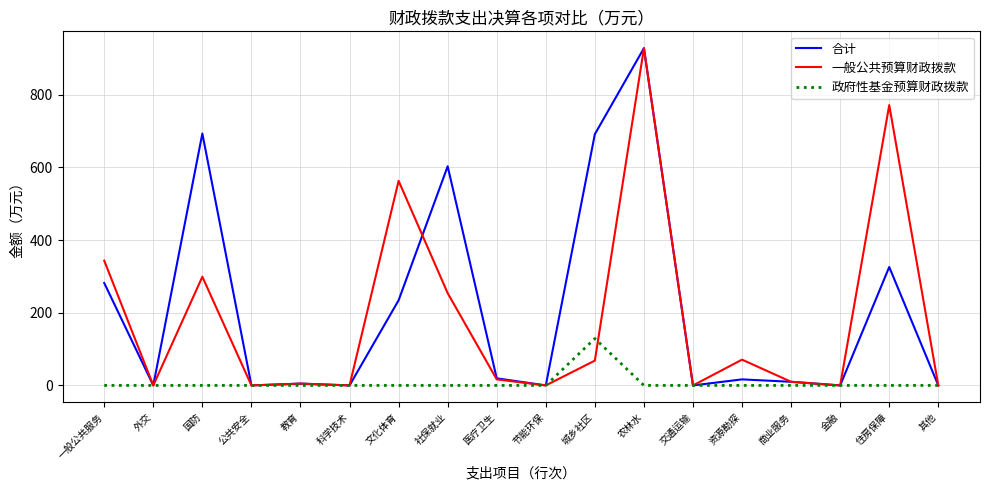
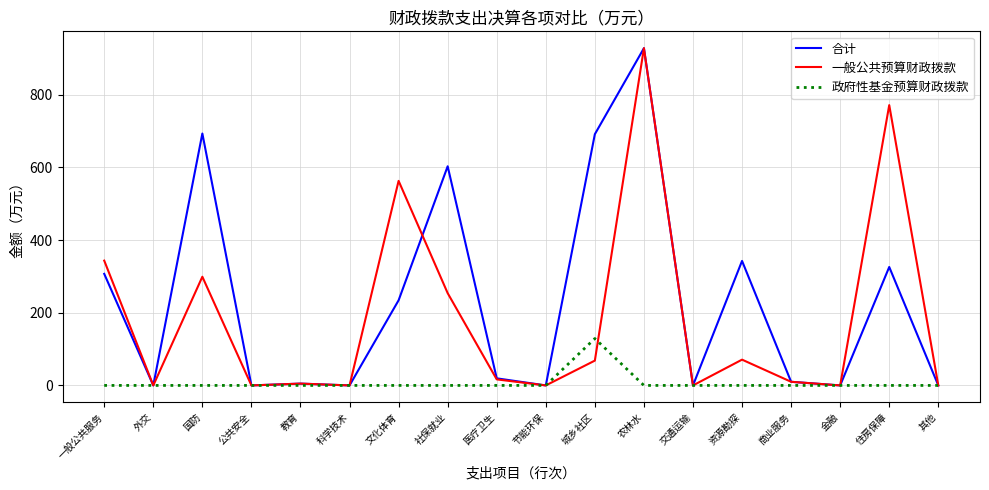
合计, 一般公共服务: 280 -> 310
合计, 资源勘探: 20 -> 340
